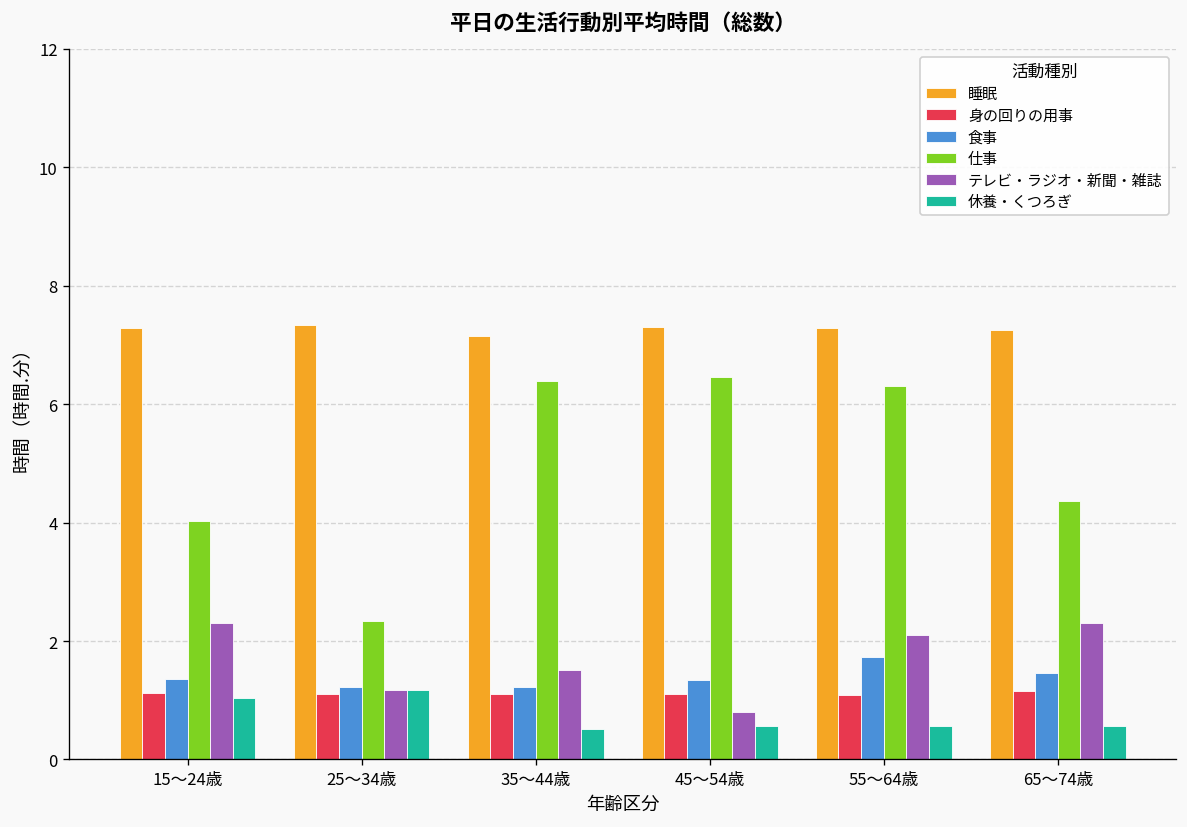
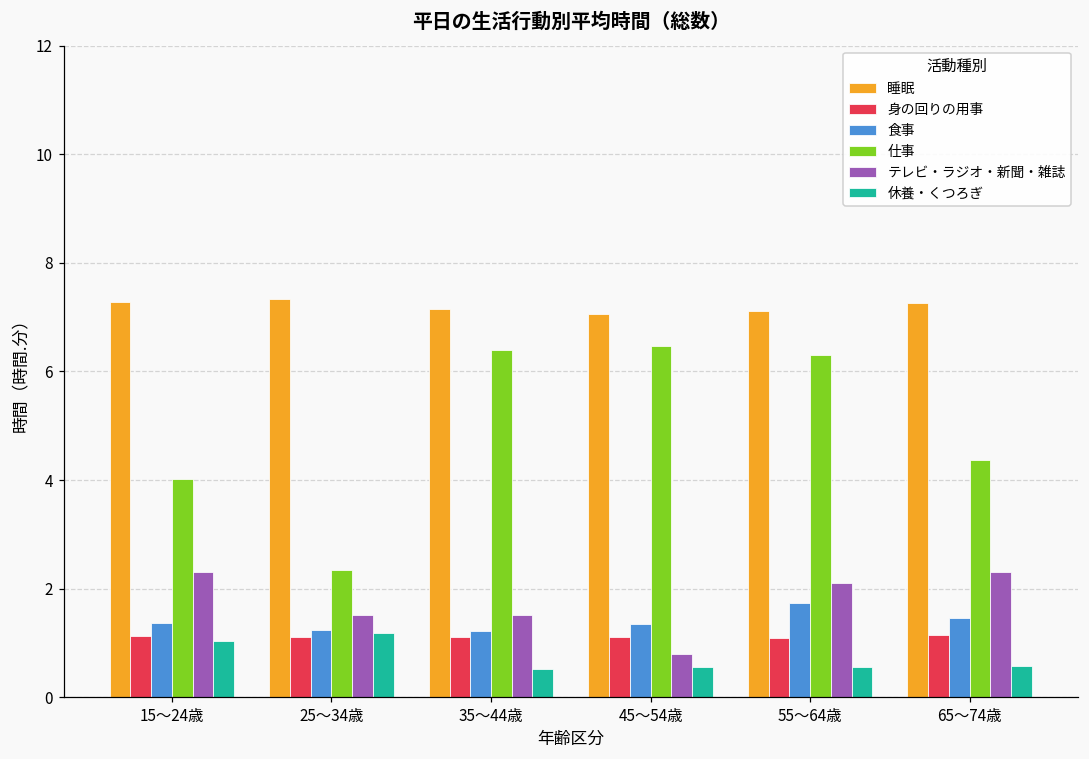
テレビ・ラジオ・新聞・雑誌, 25～34歳: 1.2 -> 1.5
睡眠, 45～54歳: 7.3 -> 7.1
睡眠, 55～64歳: 7.3 -> 7.1
